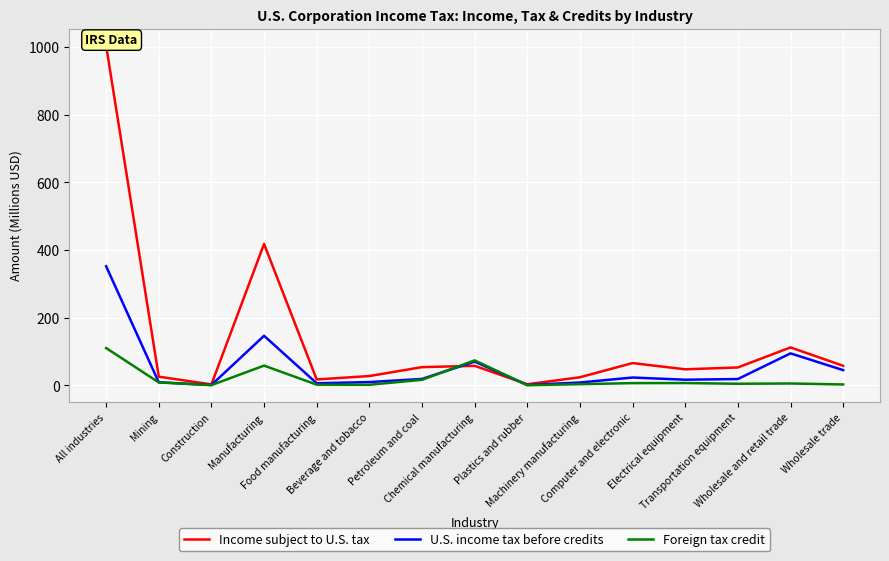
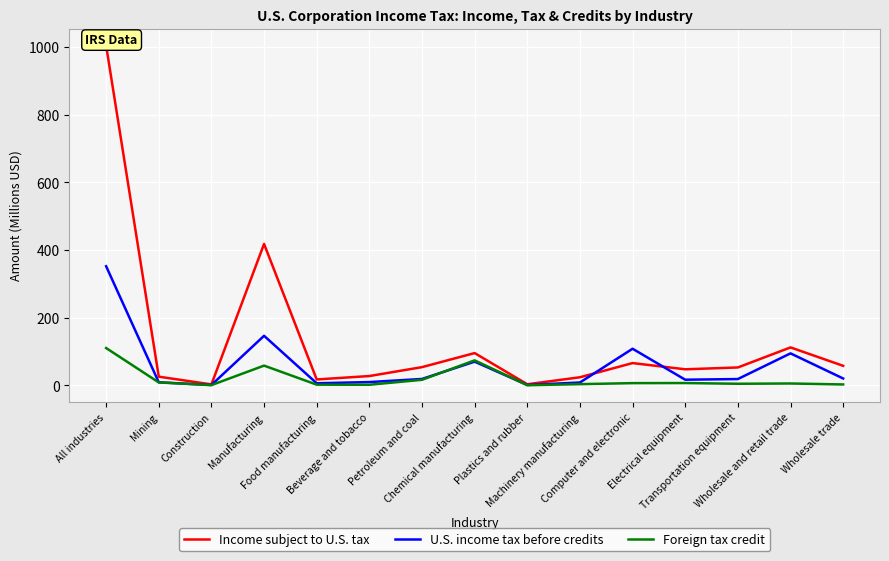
Income subject to U.S. tax, Chemical manufacturing: 60 -> 100
U.S. income tax before credits, Computer and electronic: 20 -> 110
U.S. income tax before credits, Wholesale trade: 40 -> 20
